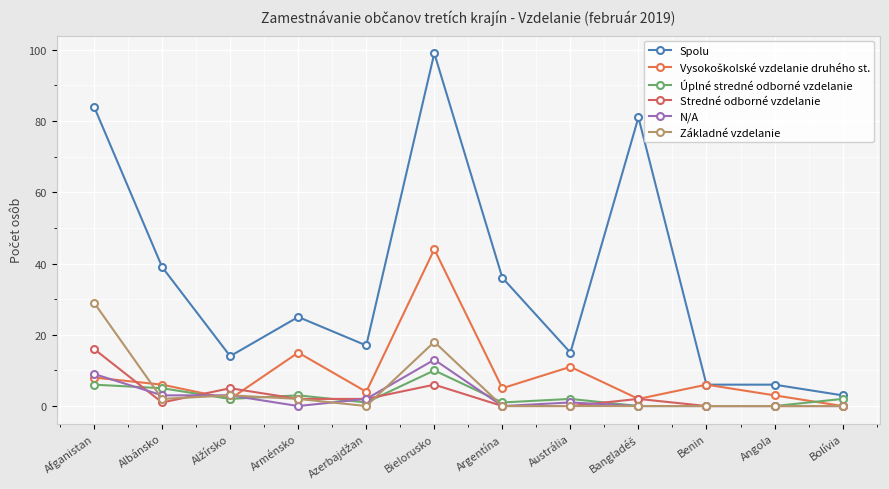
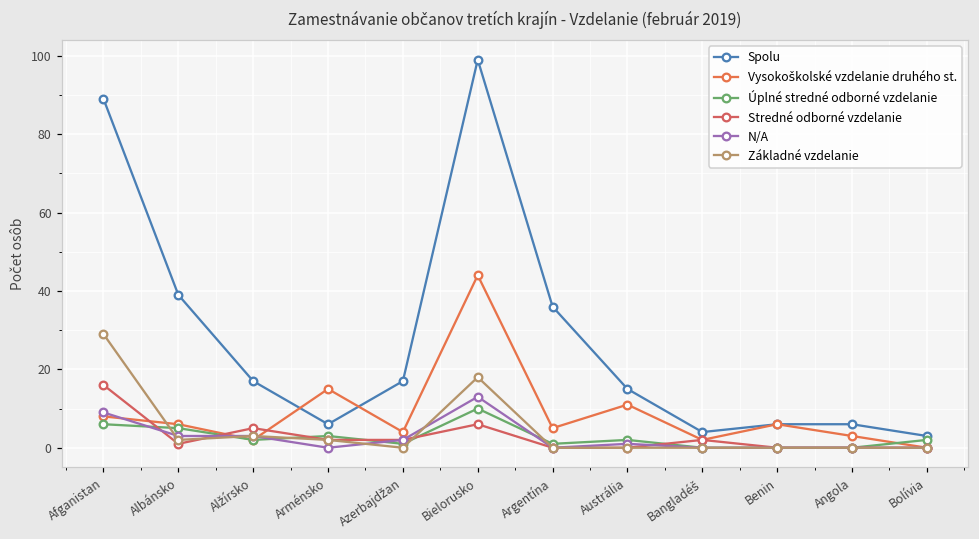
Spolu, Afganistan: 84 -> 89
Spolu, Alžírsko: 14 -> 17
Spolu, Arménsko: 25 -> 6
Spolu, Bangladéš: 81 -> 4
